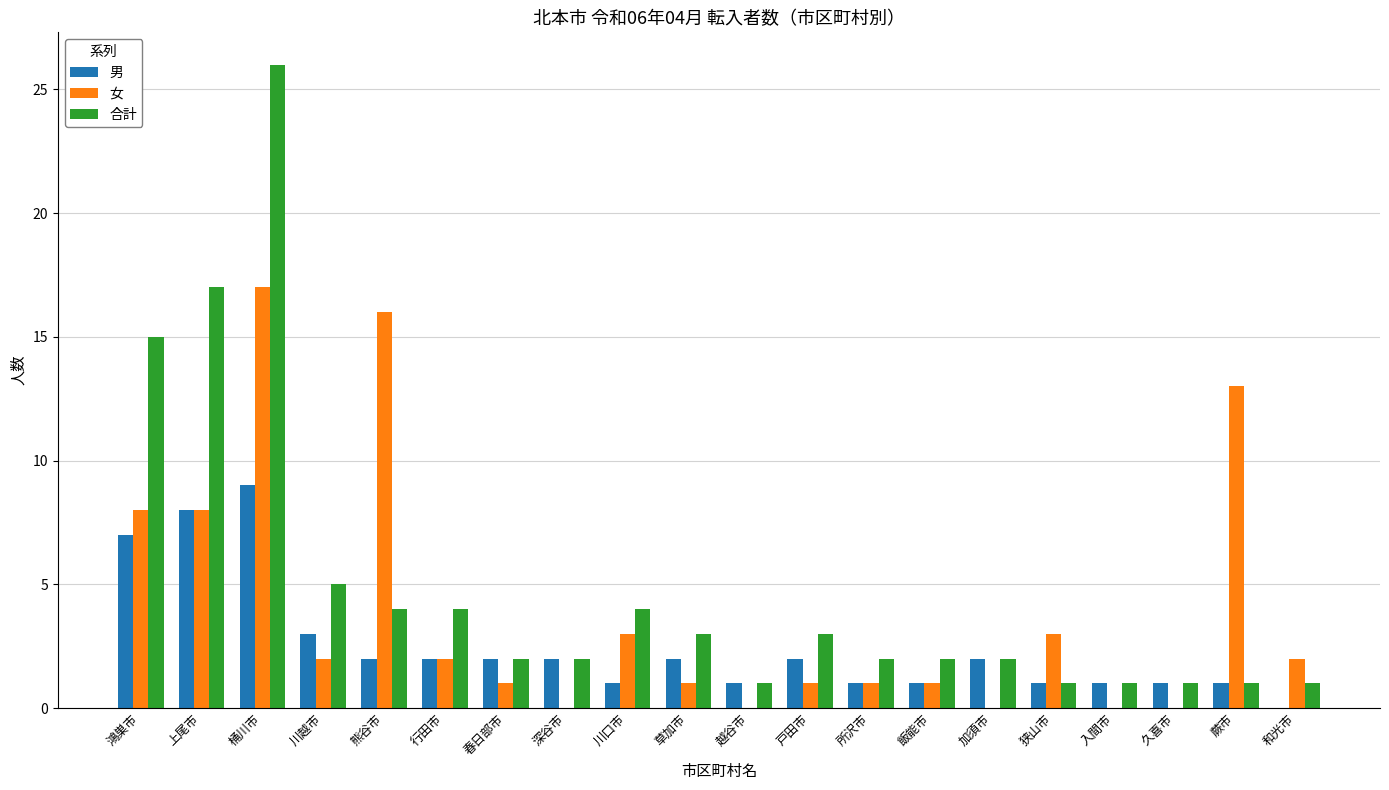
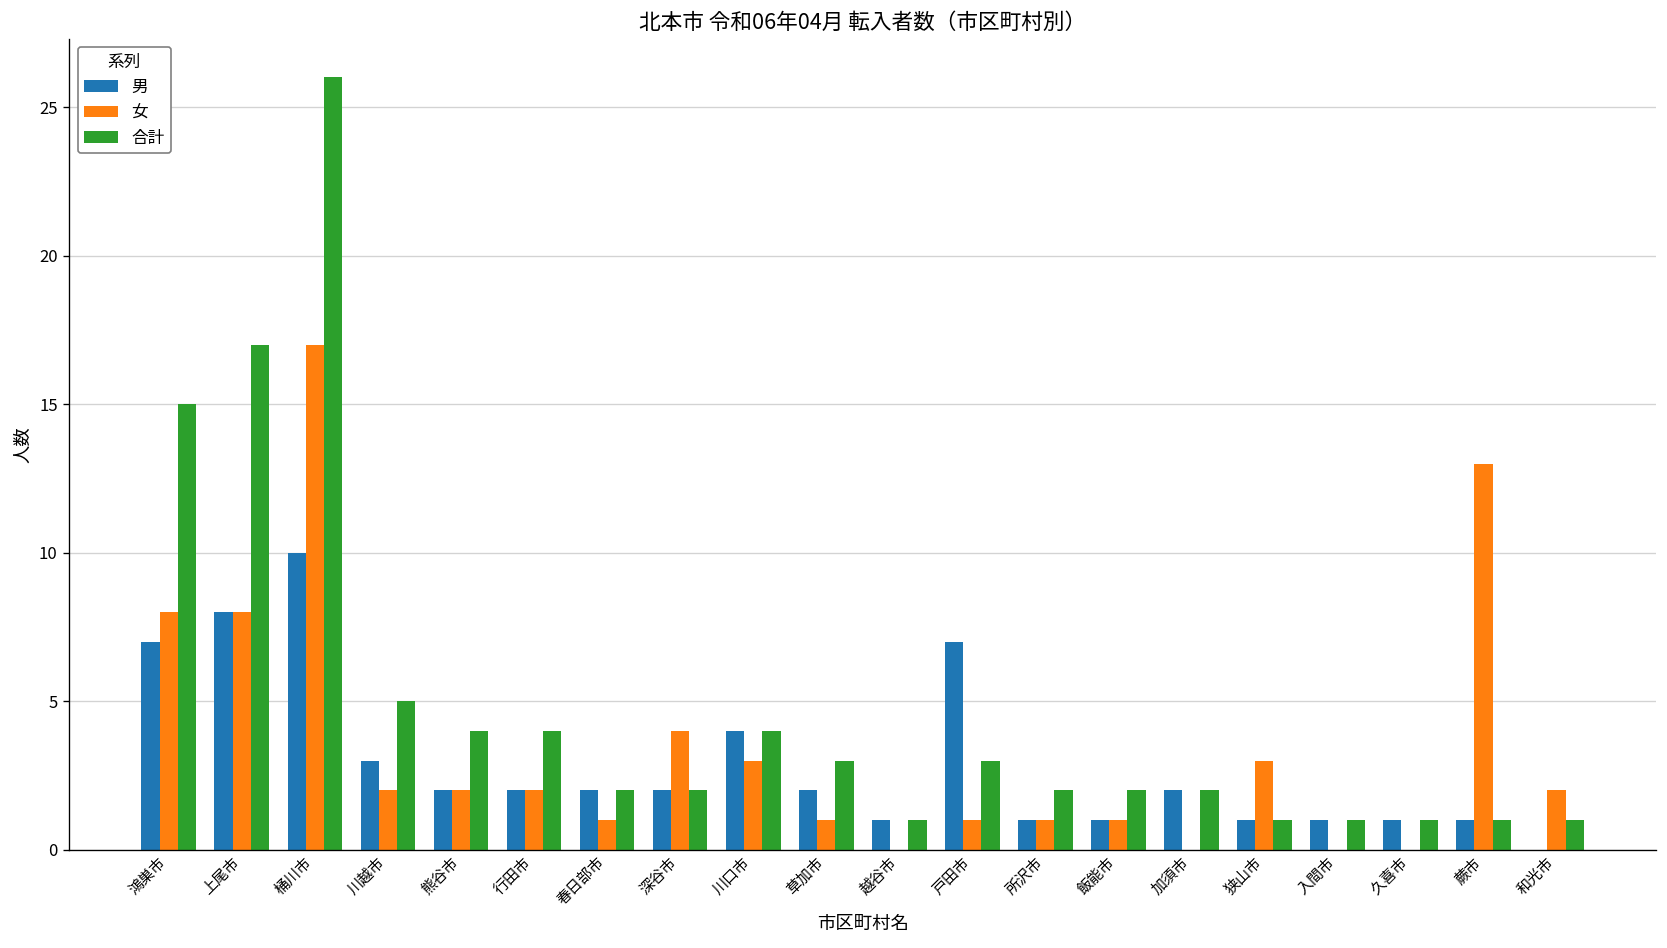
男, 桶川市: 9 -> 10
女, 熊谷市: 16 -> 2
女, 深谷市: 0 -> 4
男, 川口市: 1 -> 4
男, 戸田市: 2 -> 7
